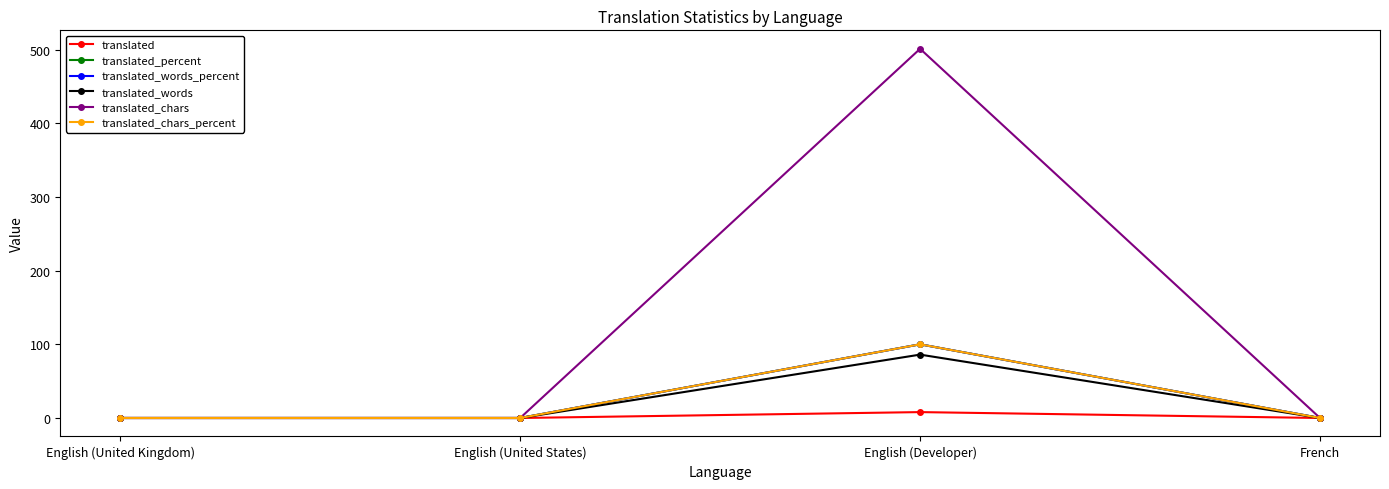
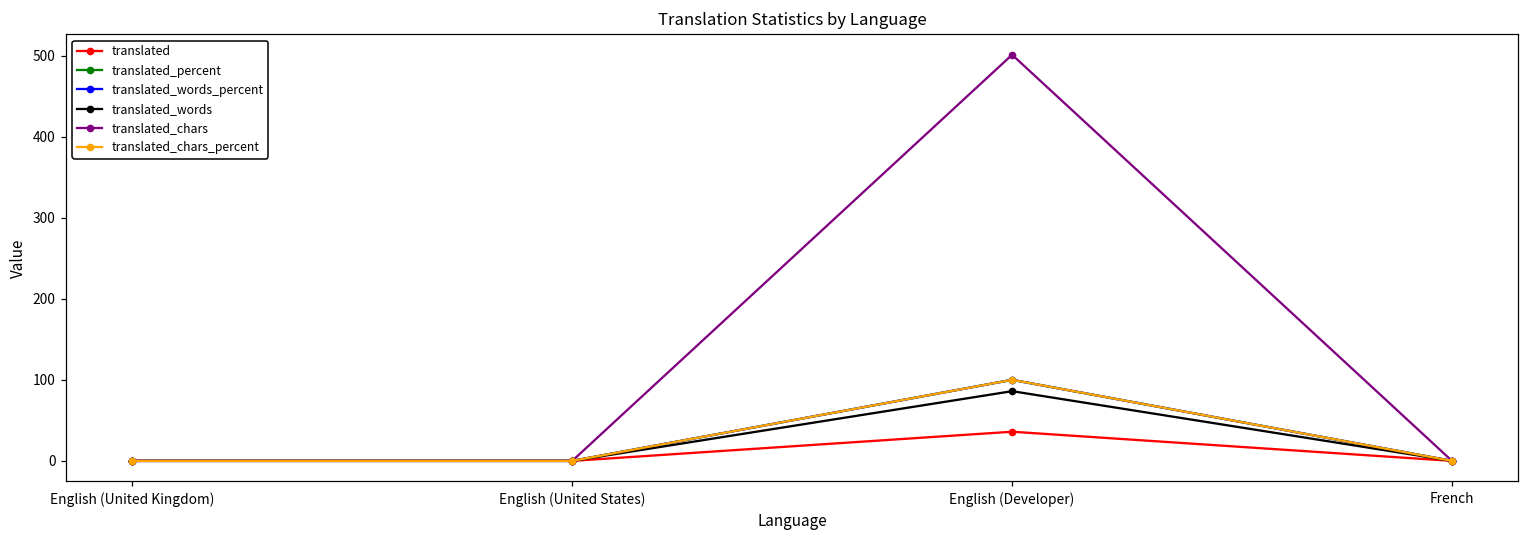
translated, English (Developer): 10 -> 40
